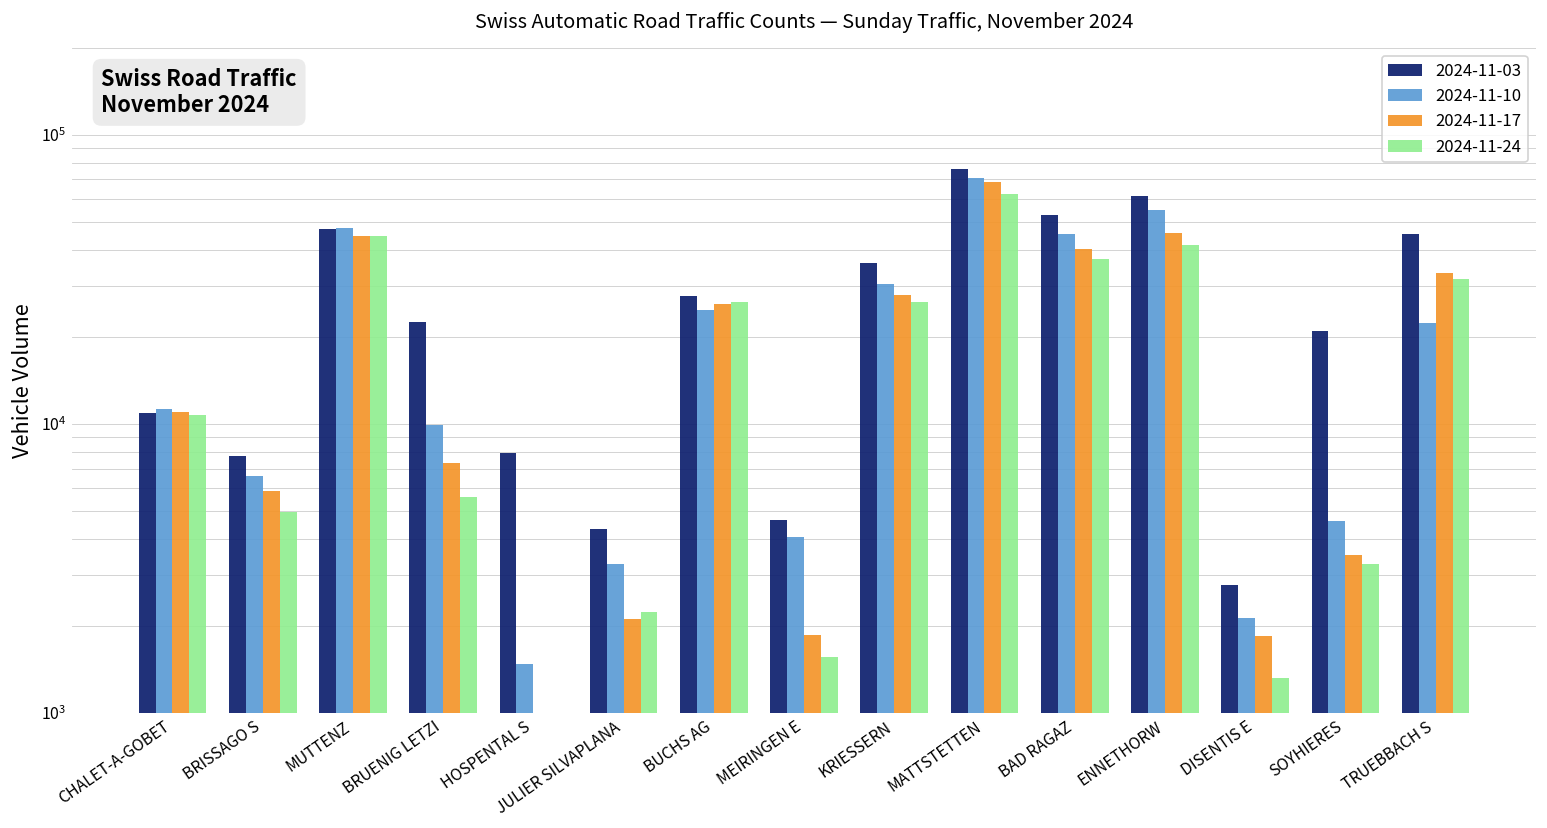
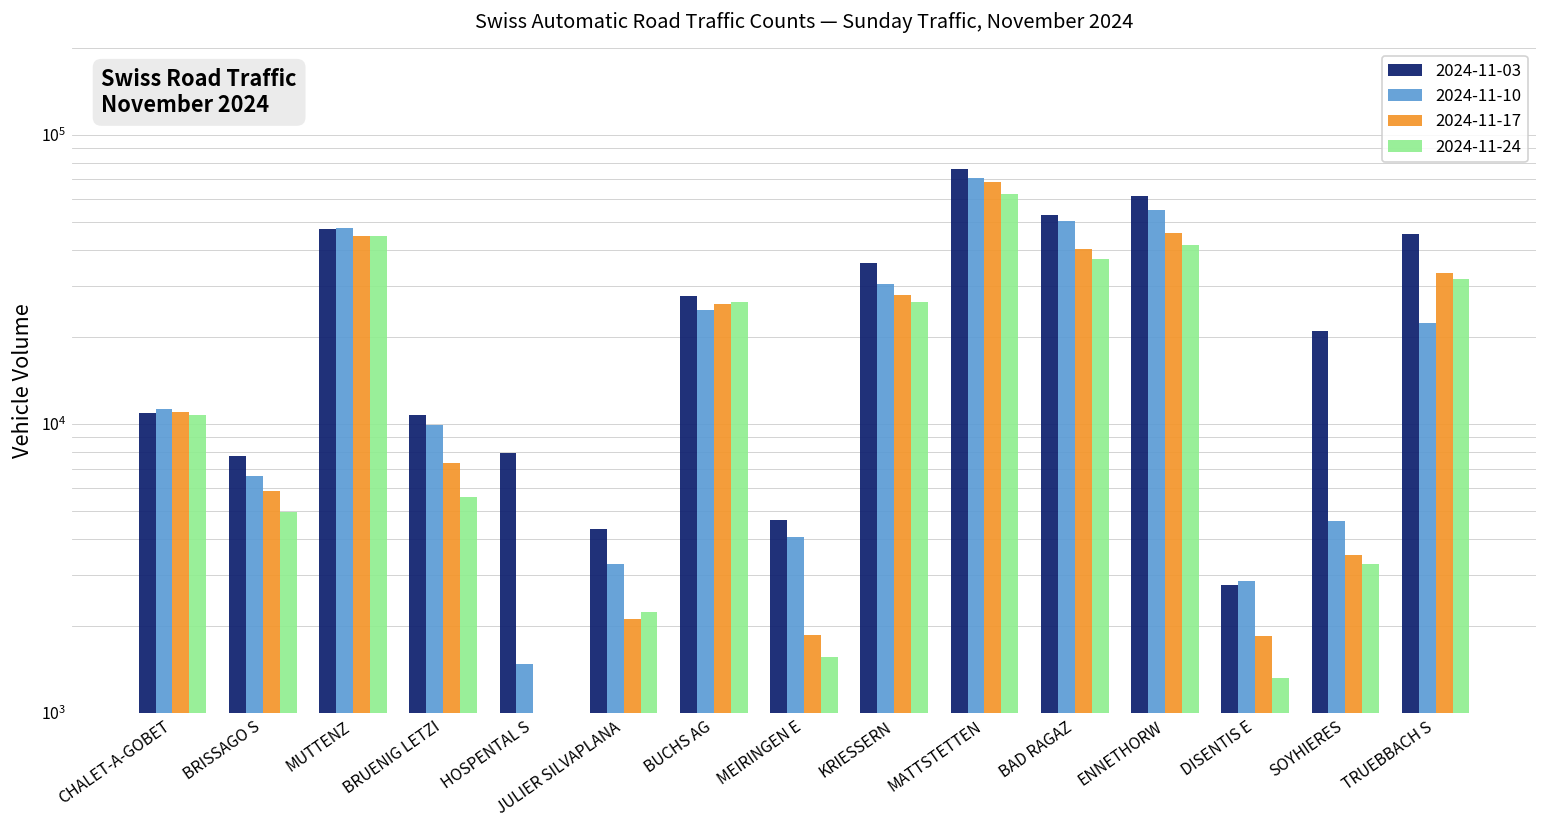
2024-11-03, BRUENIG LETZI: 23000 -> 11000
2024-11-10, BAD RAGAZ: 45000 -> 50000
2024-11-10, DISENTIS E: 2100 -> 2900
